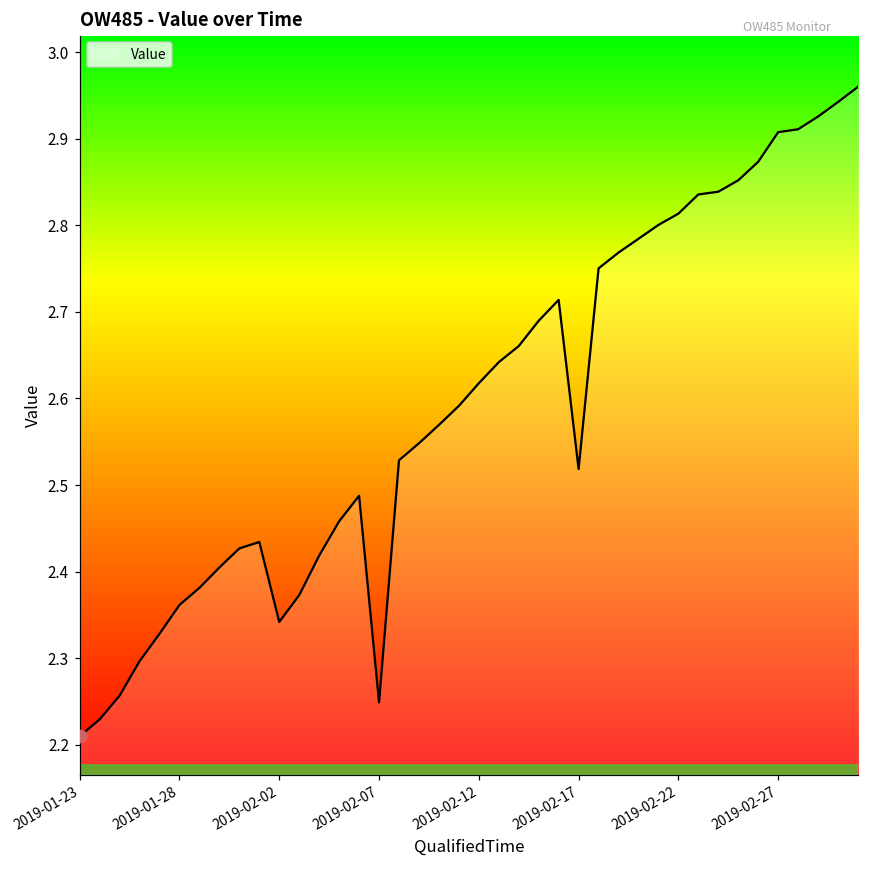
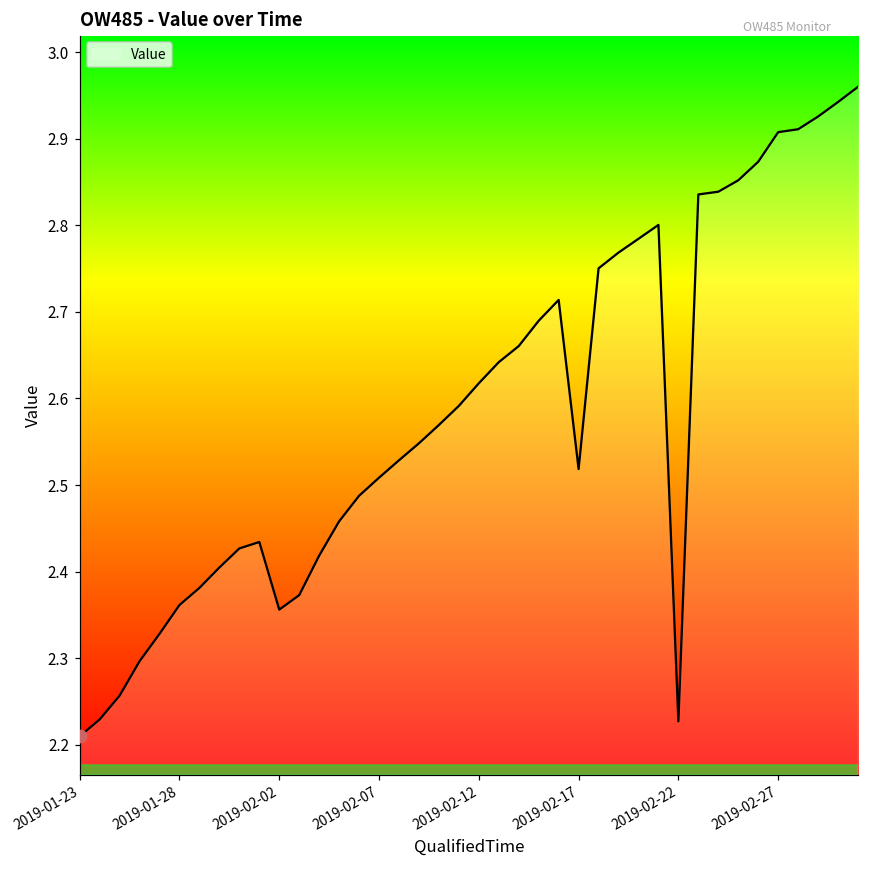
Value, 2019-02-02: 2.34 -> 2.36
Value, 2019-02-07: 2.25 -> 2.51
Value, 2019-02-22: 2.81 -> 2.23
